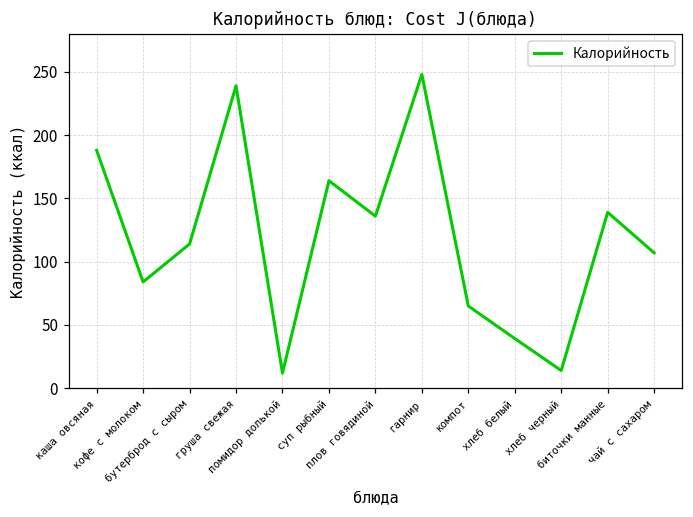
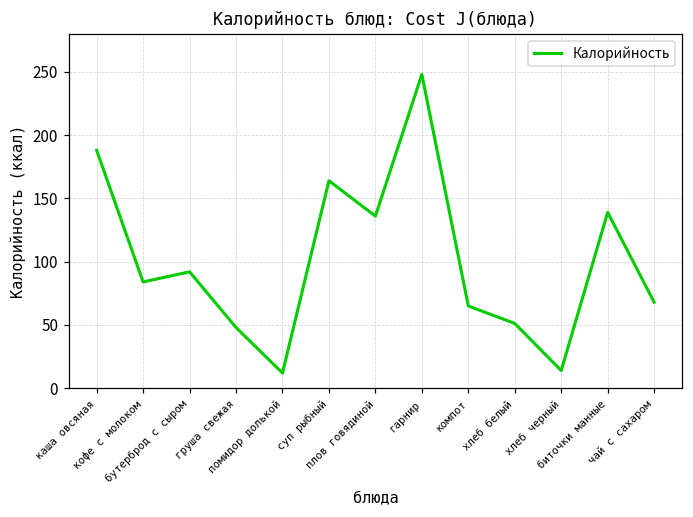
бутерброд с сыром: 114 -> 92
груша свежая: 239 -> 48
хлеб белый: 39 -> 51
чай с сахаром: 107 -> 68
